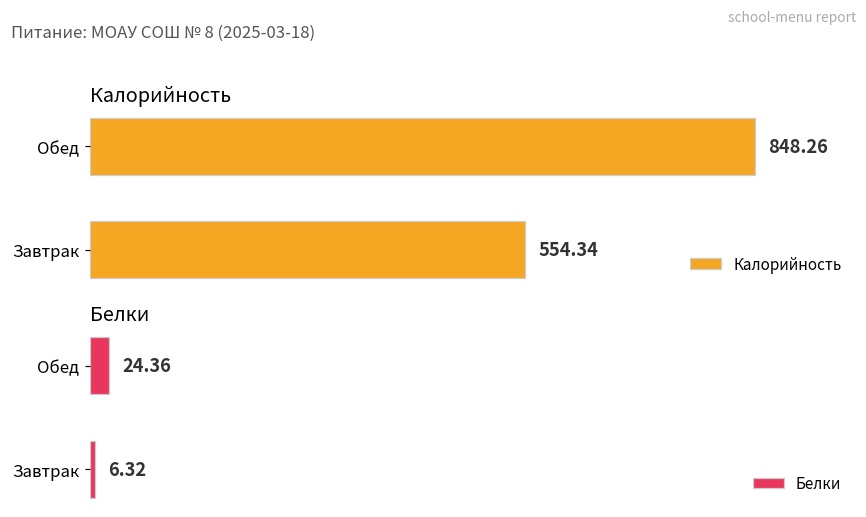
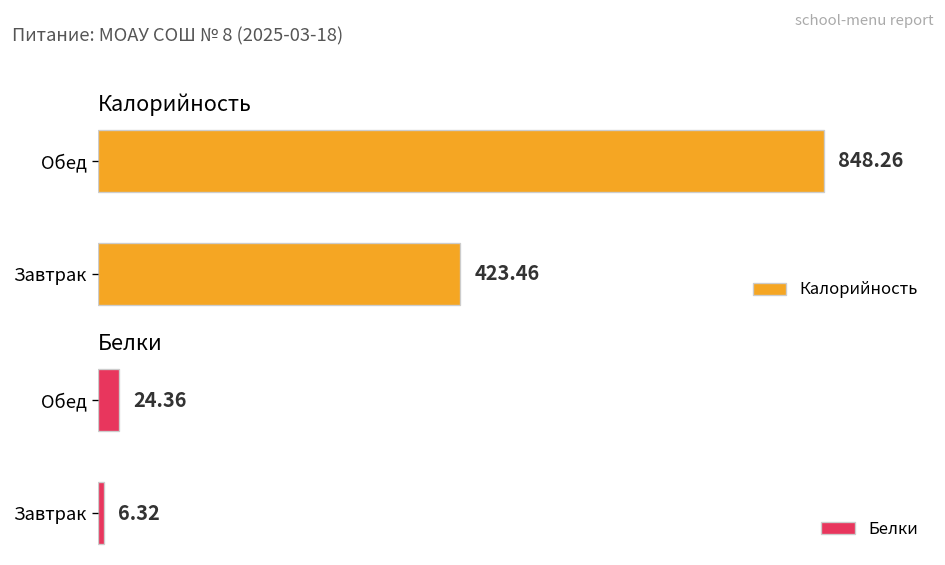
Калорийность, Завтрак: 554.34 -> 423.46
